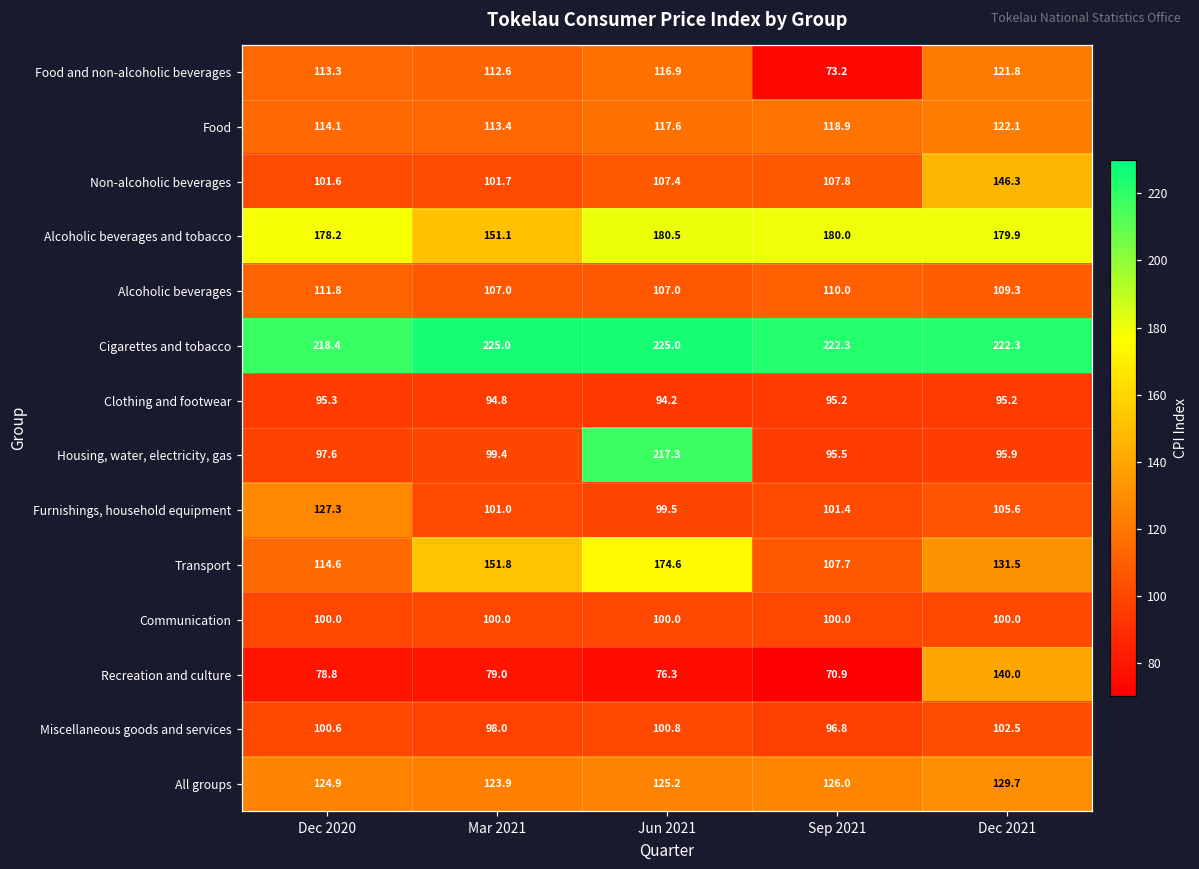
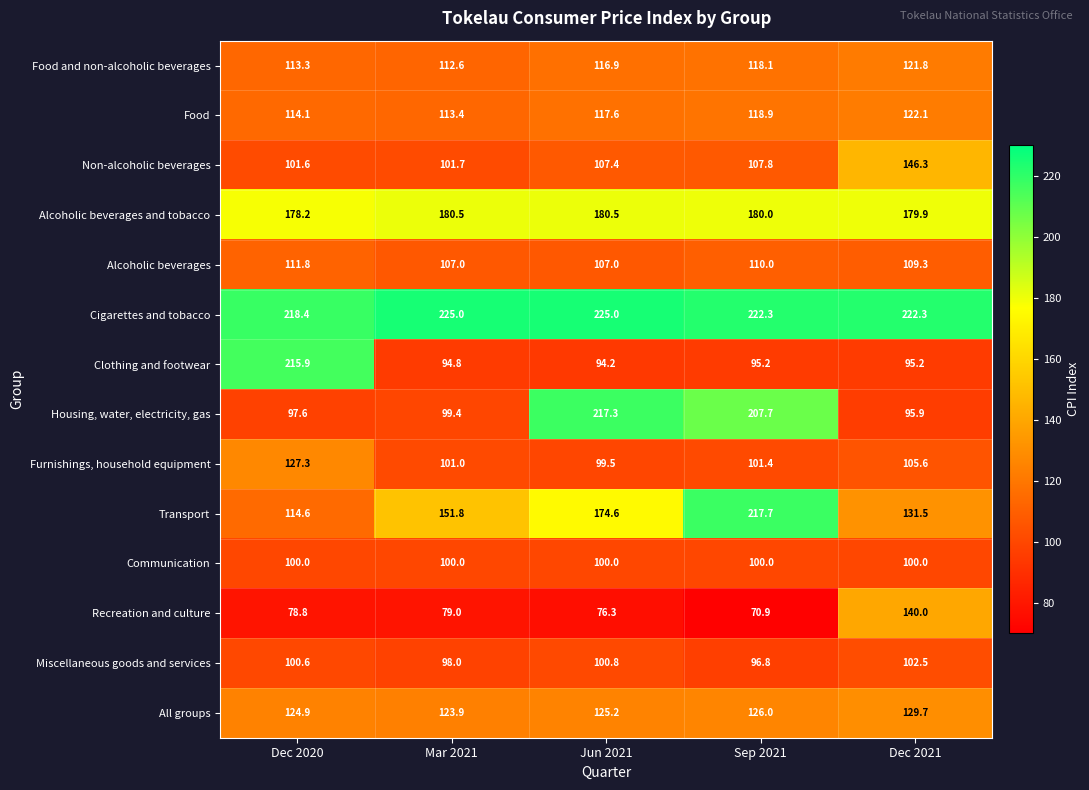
Food and non-alcoholic beverages, Sep 2021: 73.2 -> 118.1
Alcoholic beverages and tobacco, Mar 2021: 151.1 -> 180.5
Clothing and footwear, Dec 2020: 95.3 -> 215.9
Housing, water, electricity, gas, Sep 2021: 95.5 -> 207.7
Transport, Sep 2021: 107.7 -> 217.7
